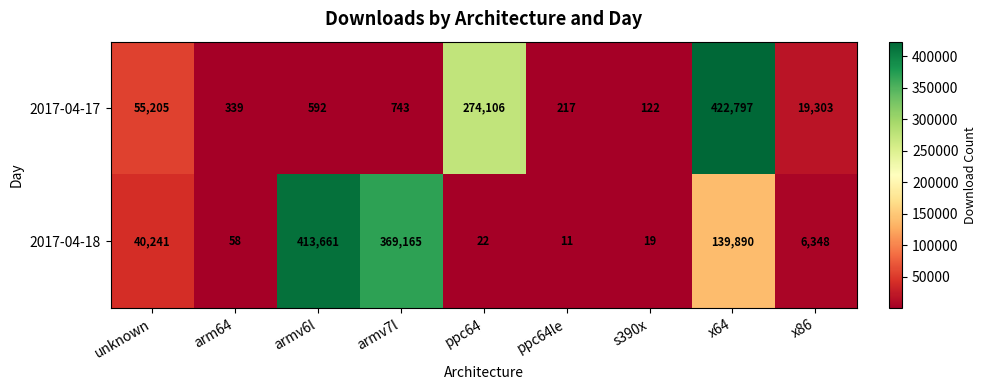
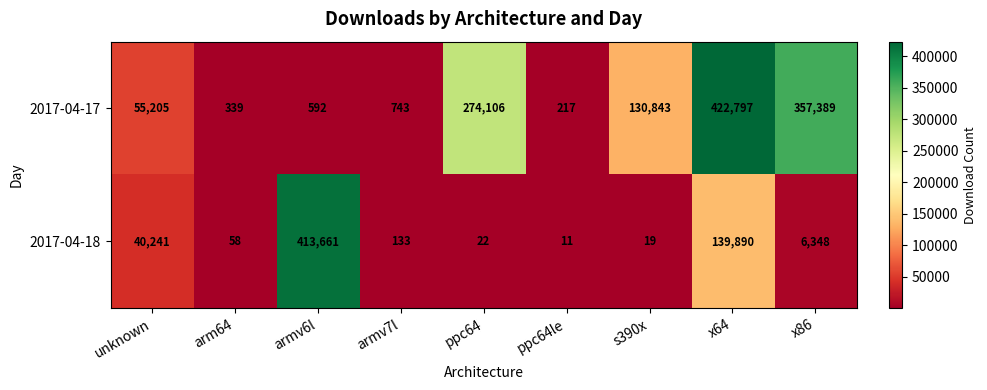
2017-04-17, s390x: 122 -> 130,843
2017-04-17, x86: 19,303 -> 357,389
2017-04-18, armv7l: 369,165 -> 133
